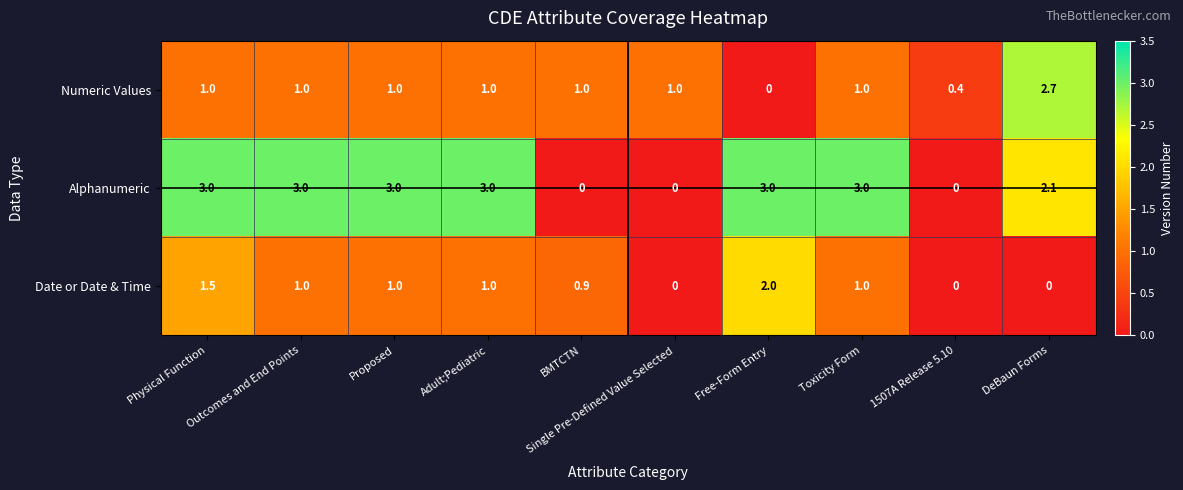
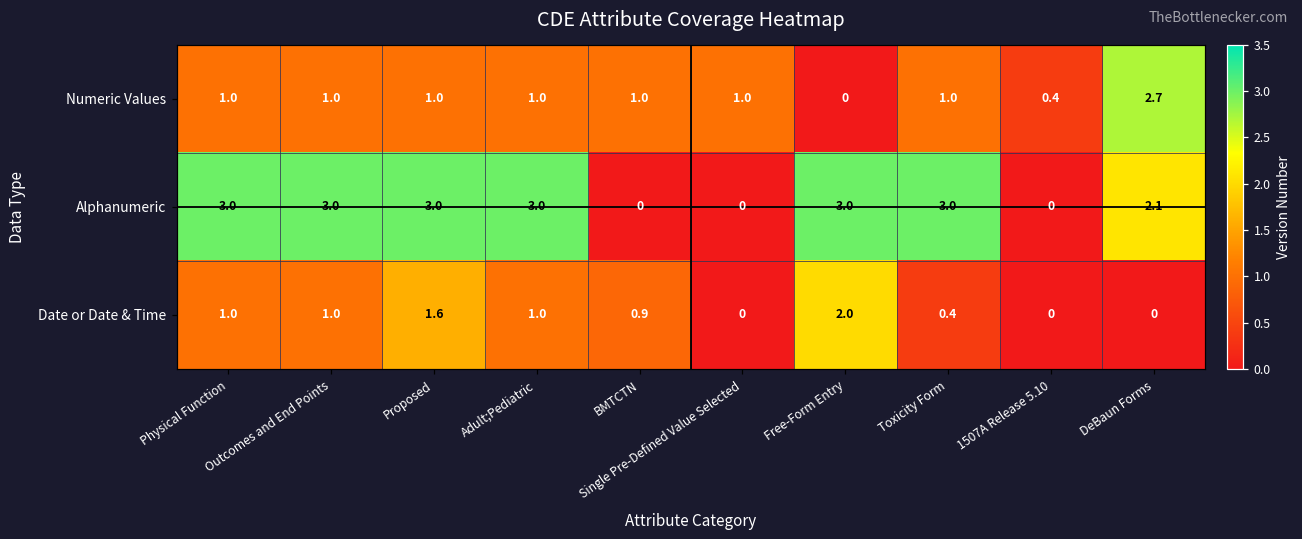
Date or Date & Time, Physical Function: 1.5 -> 1.0
Date or Date & Time, Proposed: 1.0 -> 1.6
Date or Date & Time, Toxicity Form: 1.0 -> 0.4
